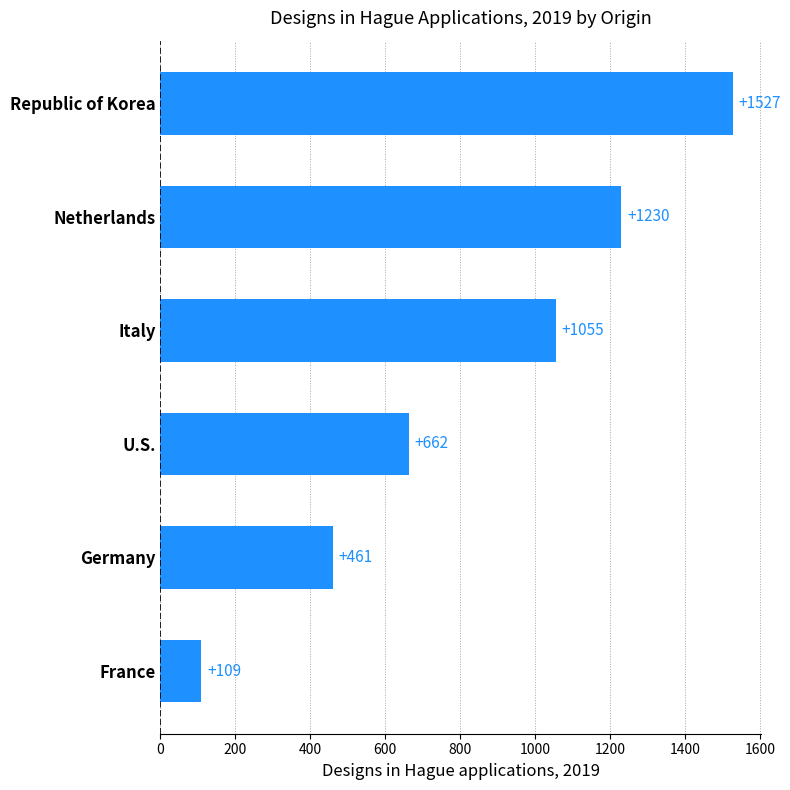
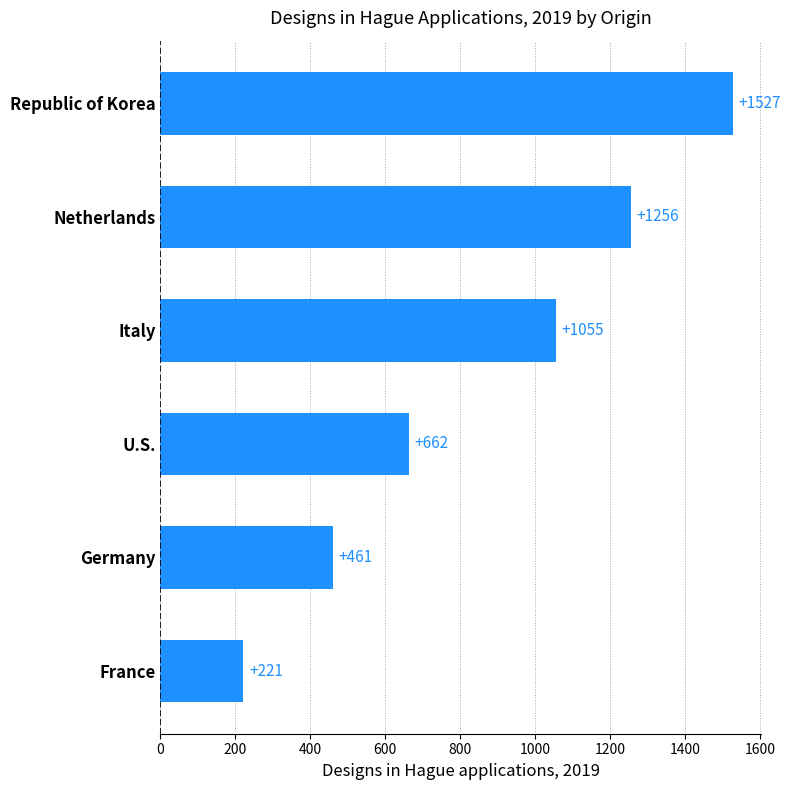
Netherlands: +1230 -> +1256
France: +109 -> +221
